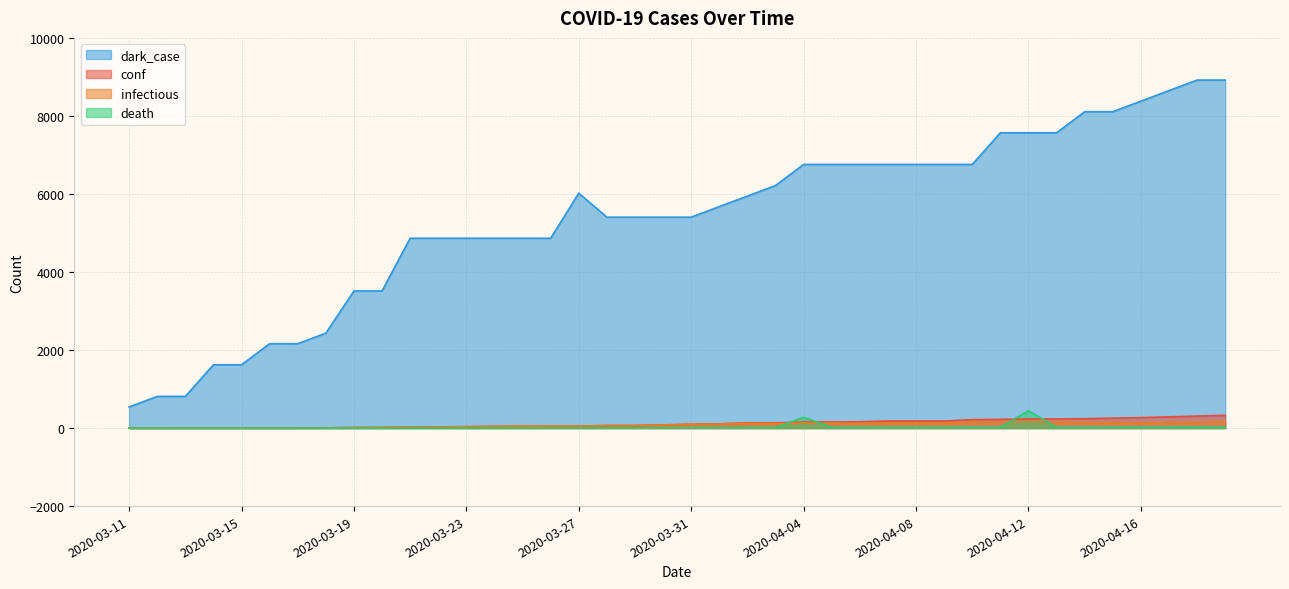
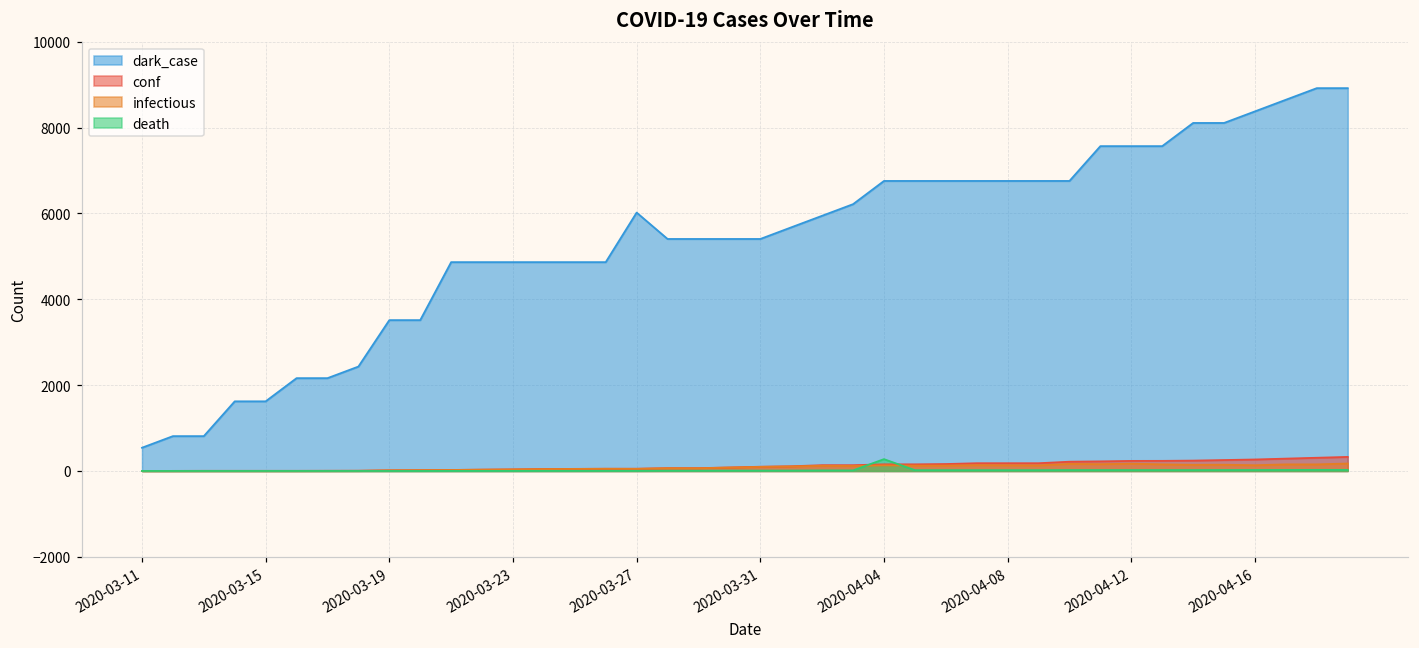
death, 2020-04-12: 400 -> 0
